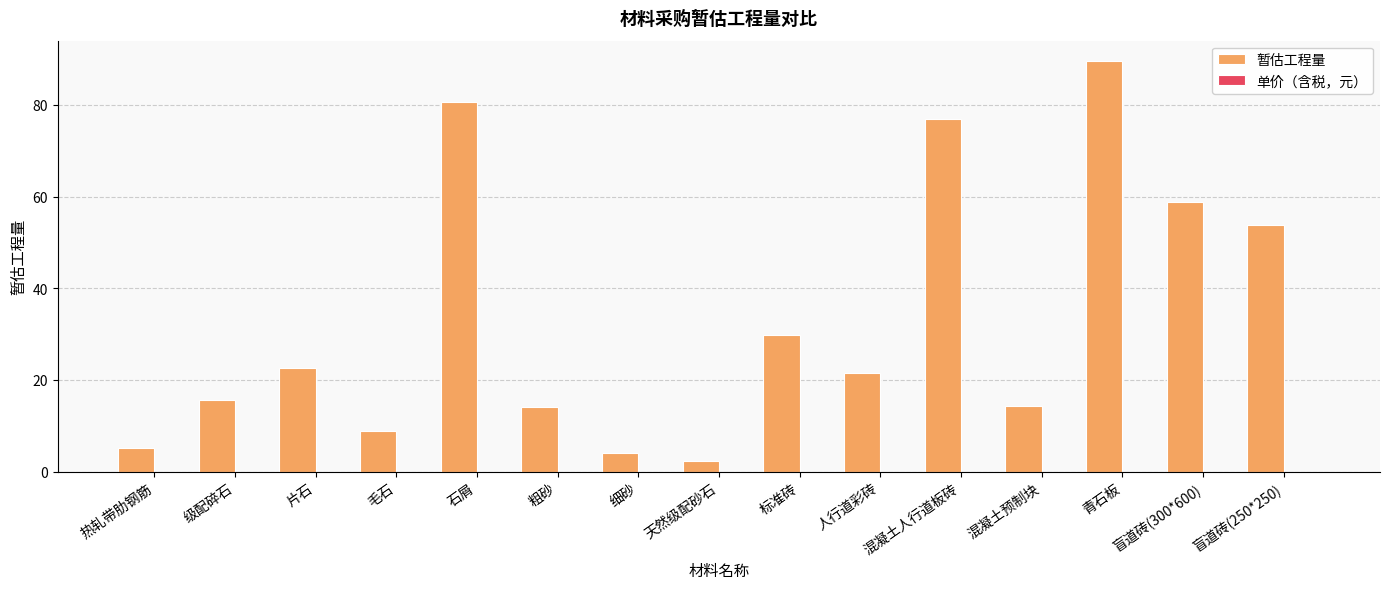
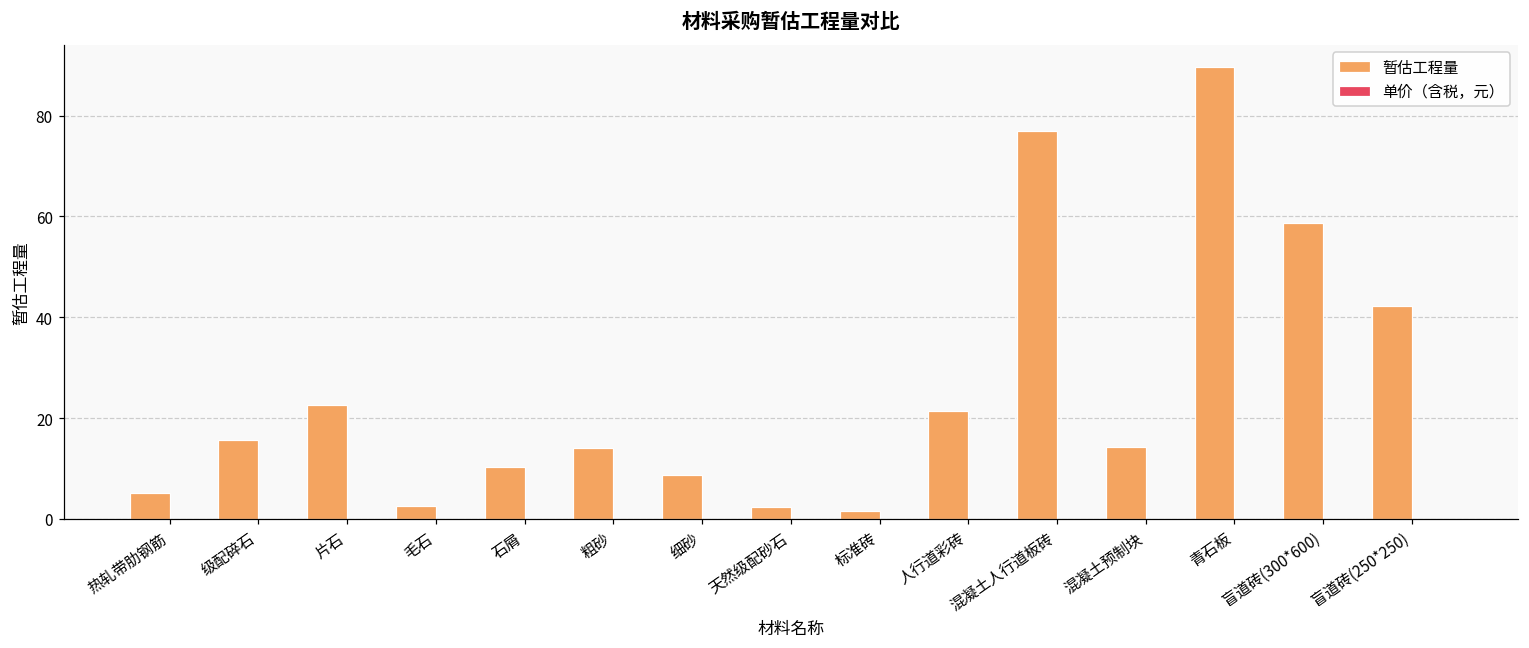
暂估工程量, 毛石: 9 -> 2
暂估工程量, 石屑: 81 -> 10
暂估工程量, 细砂: 4 -> 9
暂估工程量, 标准砖: 30 -> 2
暂估工程量, 盲道砖(250*250): 54 -> 42
